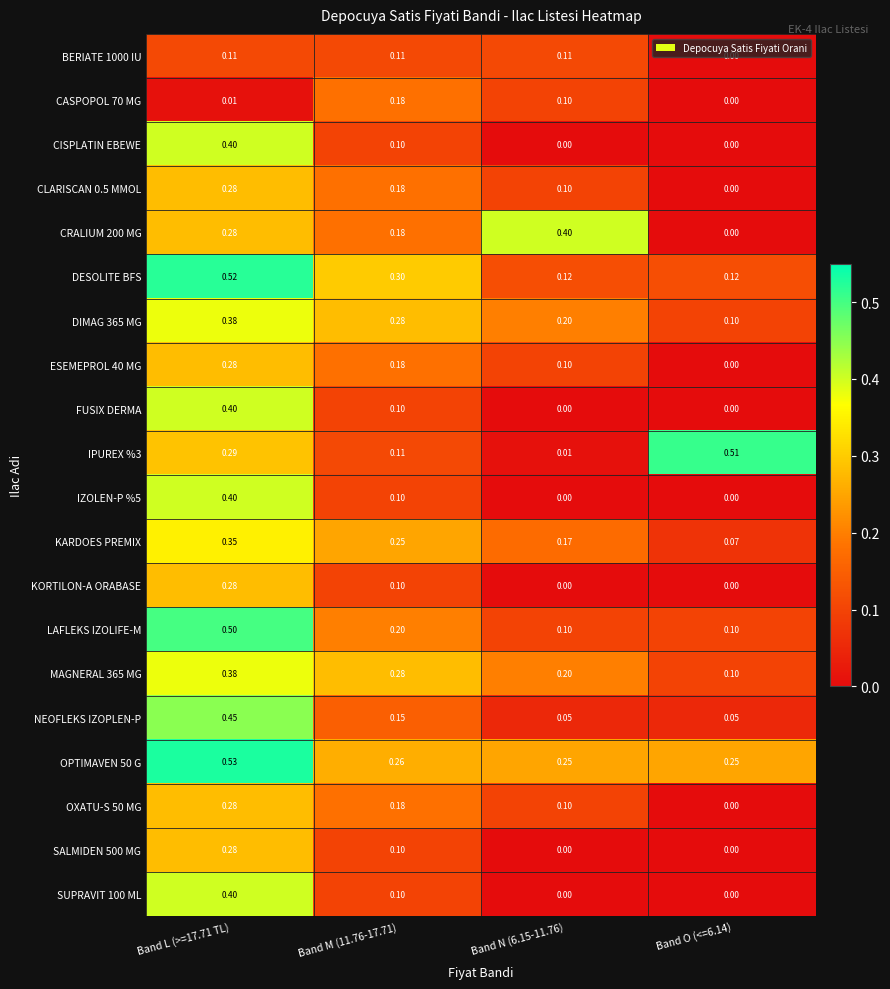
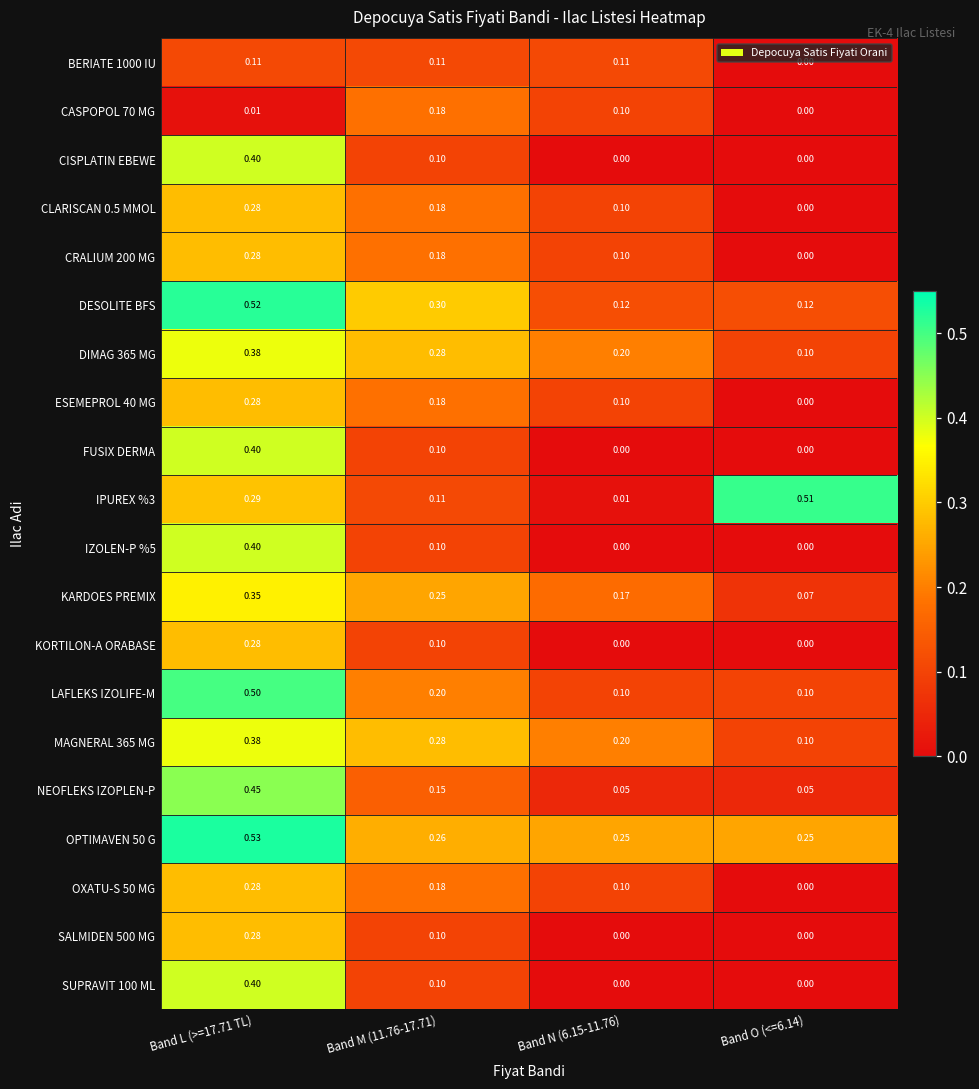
CRALIUM 200 MG, Band N (6.15-11.76): 0.40 -> 0.10
